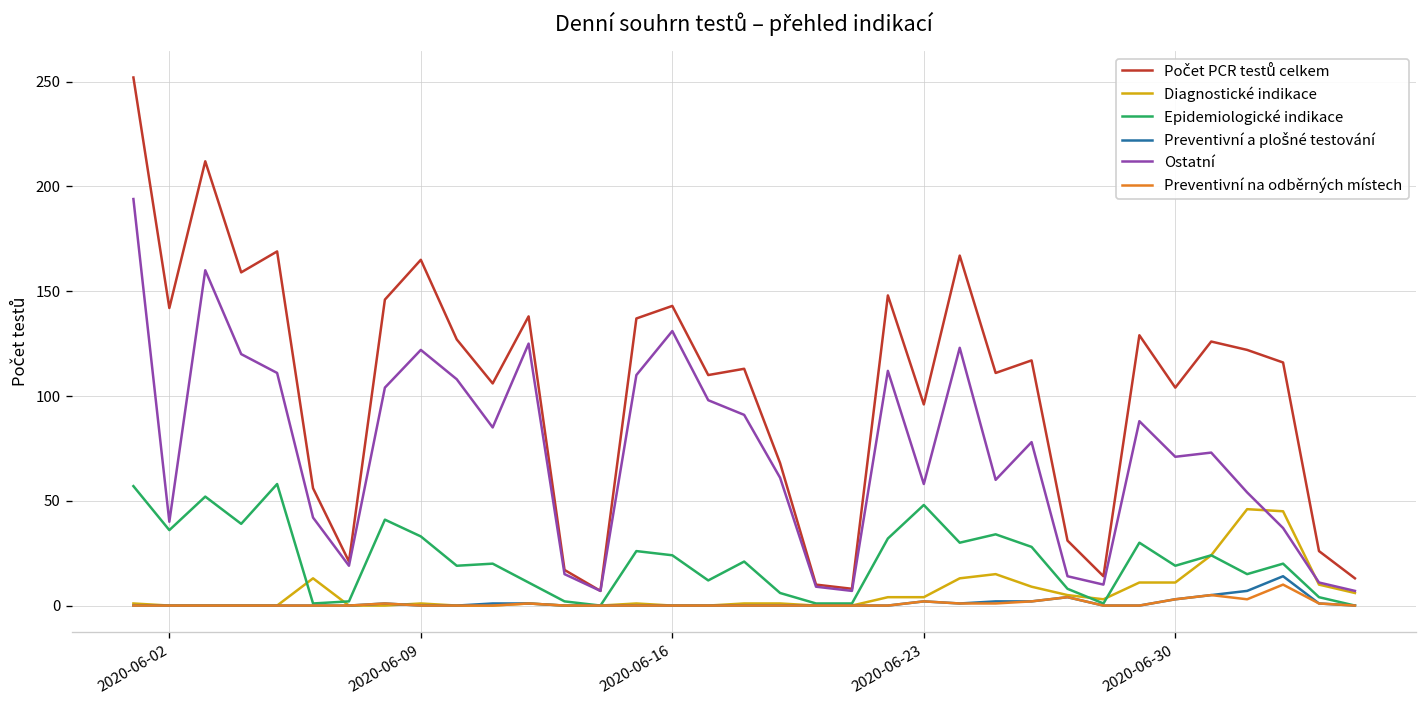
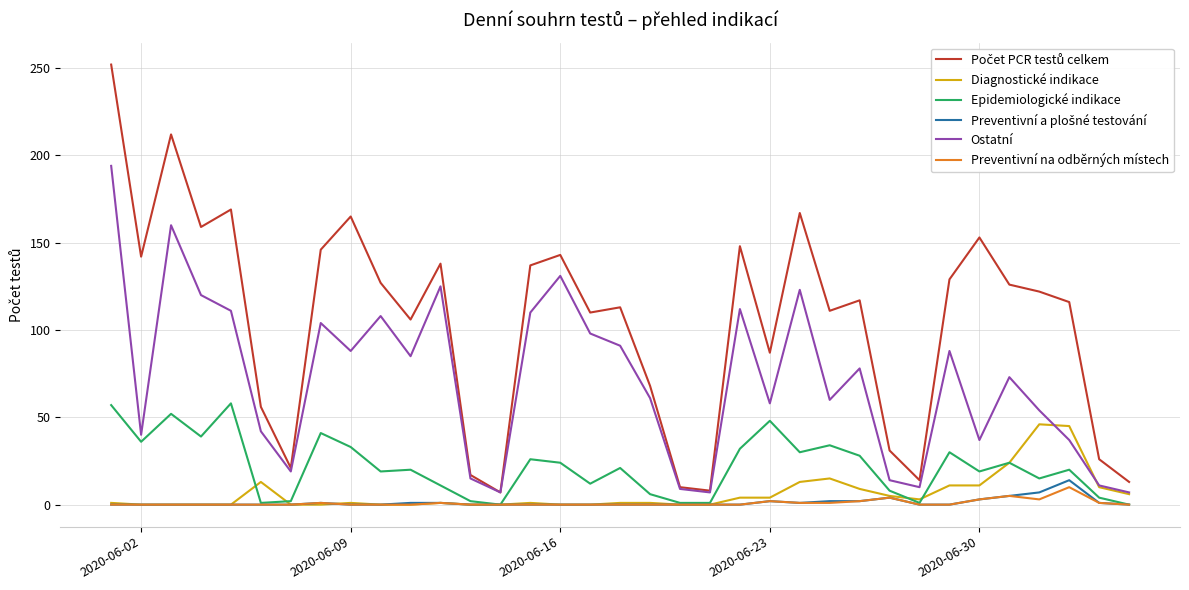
Ostatní, 2020-06-09: 122 -> 88
Počet PCR testů celkem, 2020-06-23: 96 -> 87
Počet PCR testů celkem, 2020-06-30: 104 -> 153
Ostatní, 2020-06-30: 71 -> 37
